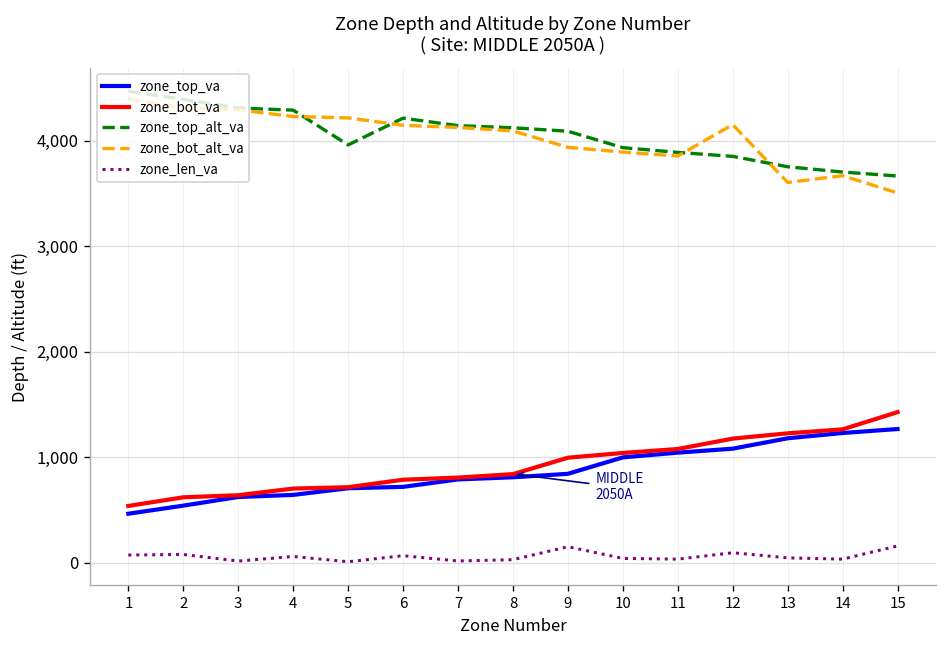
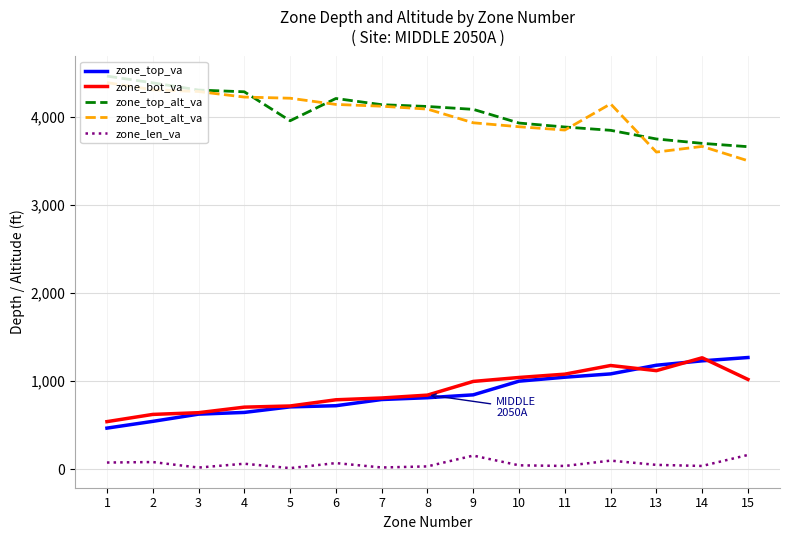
zone_bot_va, 13: 1,200 -> 1,100
zone_bot_va, 15: 1,400 -> 1,000
